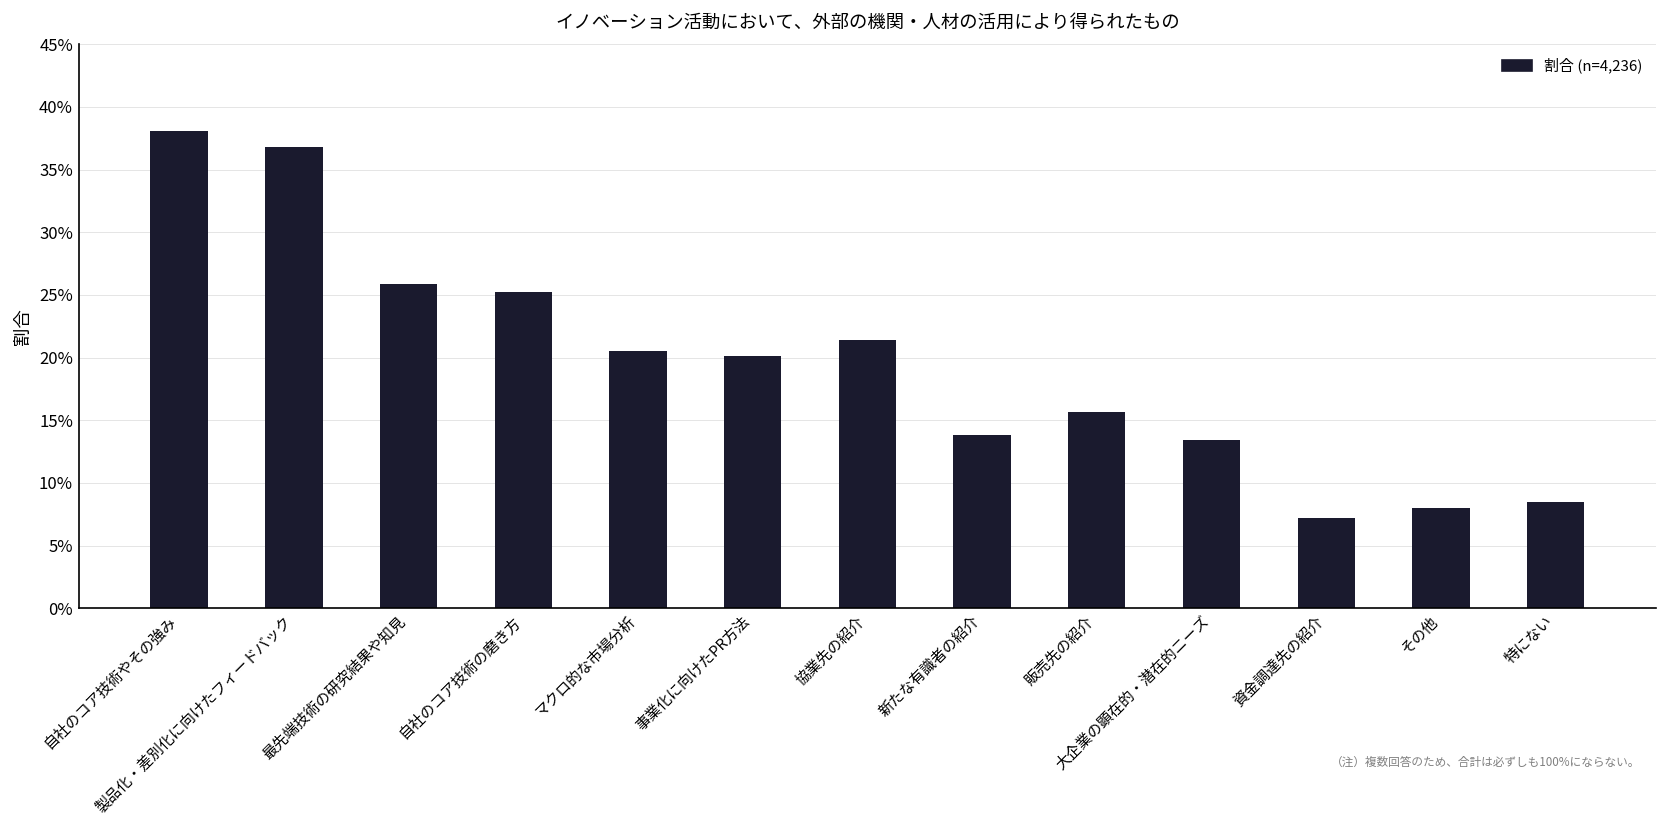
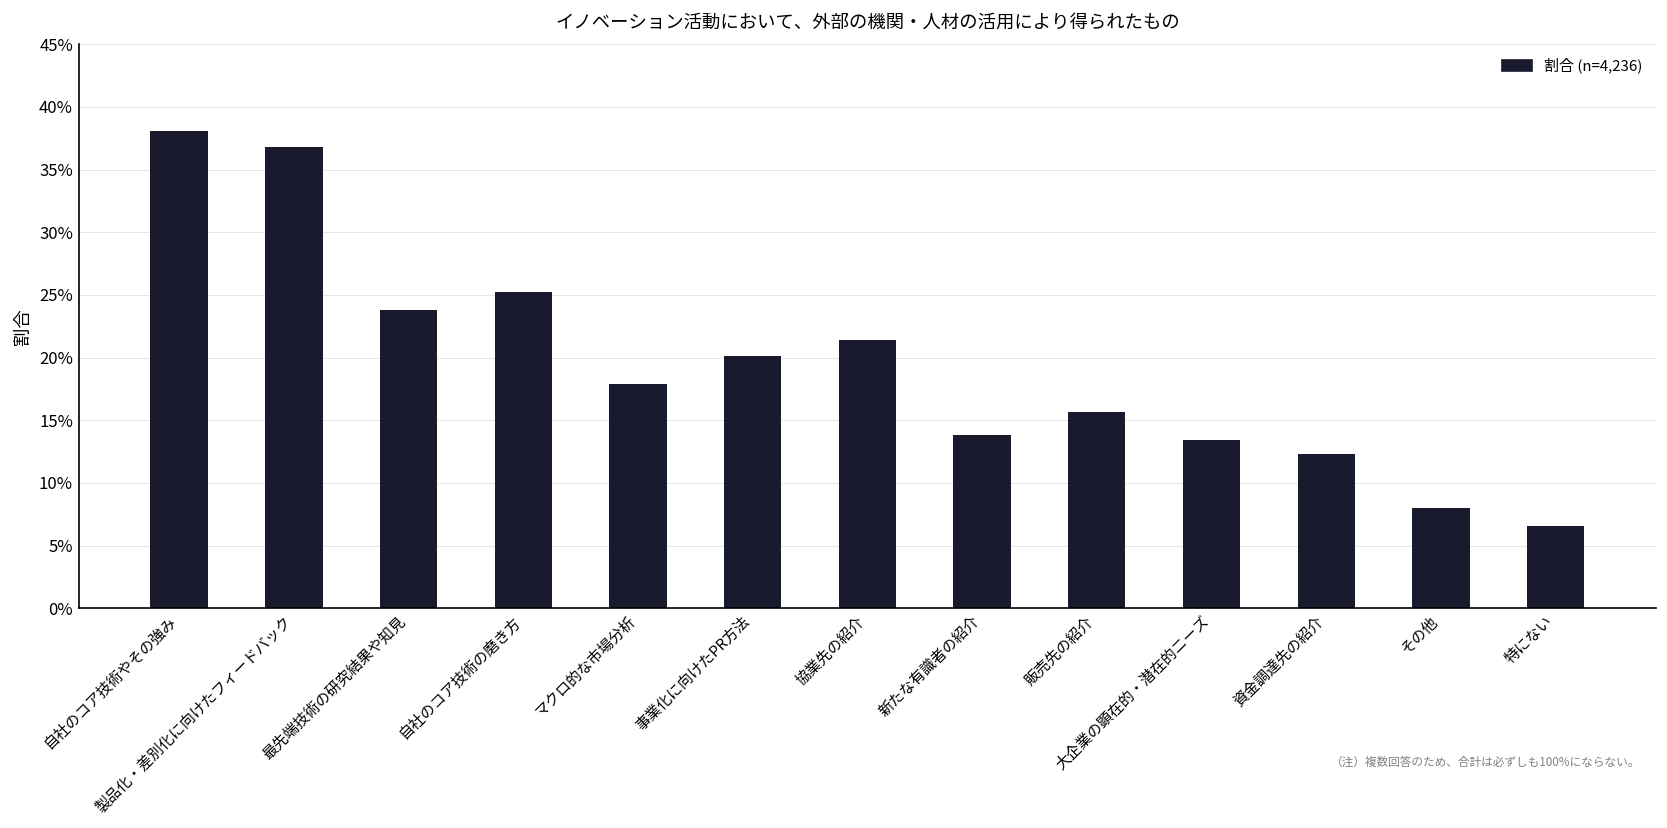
最先端技術の研究結果や知見: 25.9% -> 23.8%
マクロ的な市場分析: 20.5% -> 17.9%
資金調達先の紹介: 7.2% -> 12.3%
特にない: 8.5% -> 6.6%
